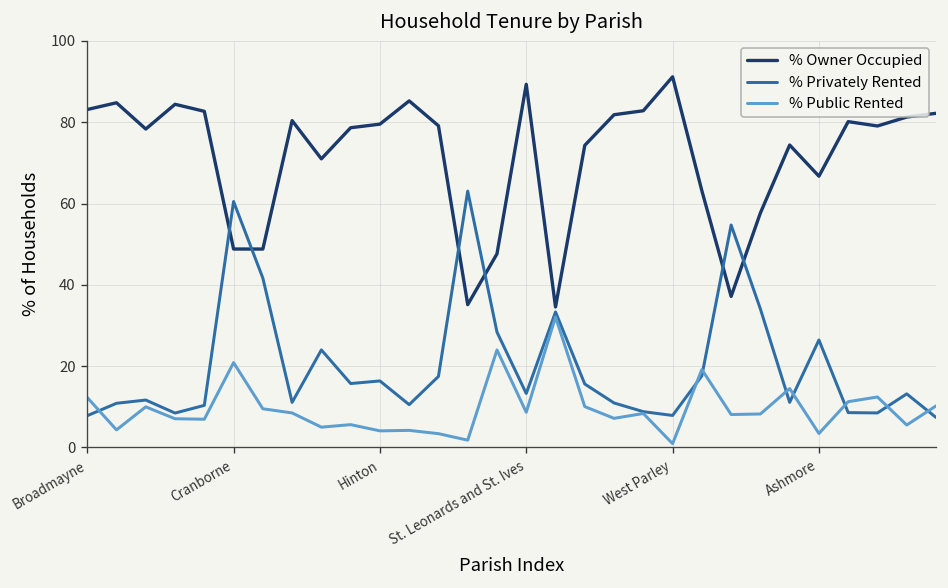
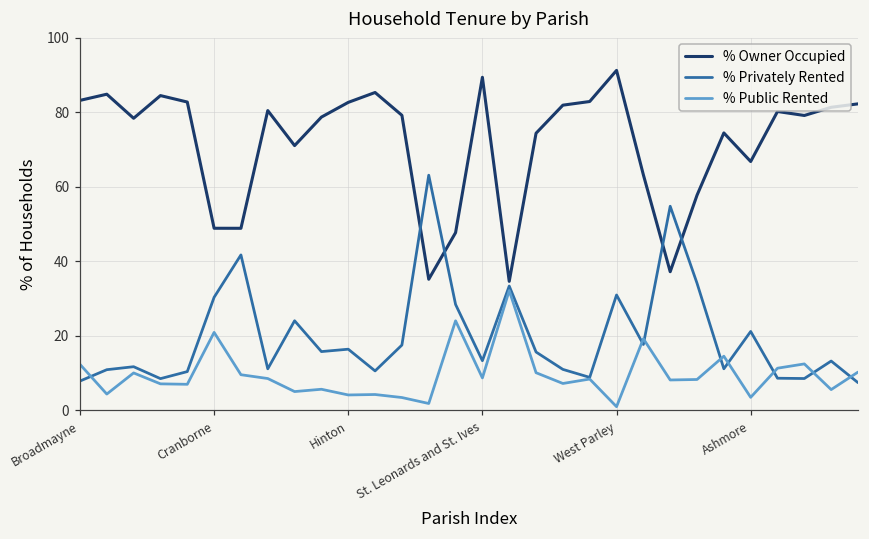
% Privately Rented, Cranborne: 61 -> 30
% Owner Occupied, Hinton: 80 -> 83
% Privately Rented, West Parley: 8 -> 31
% Privately Rented, Ashmore: 26 -> 21
